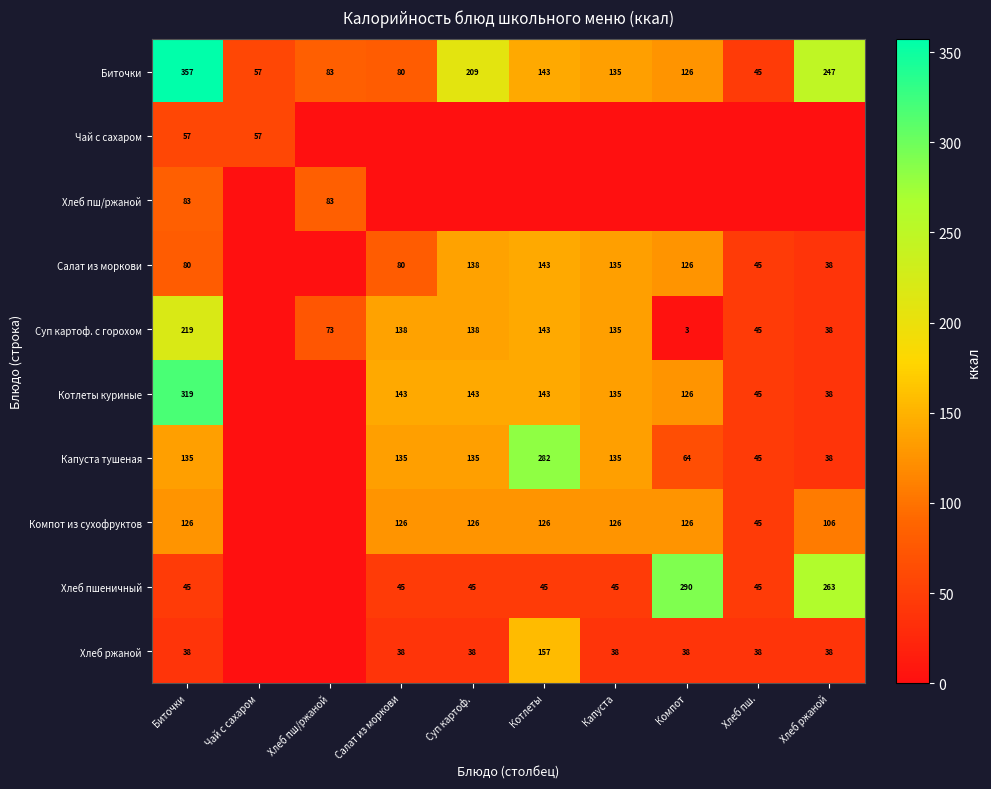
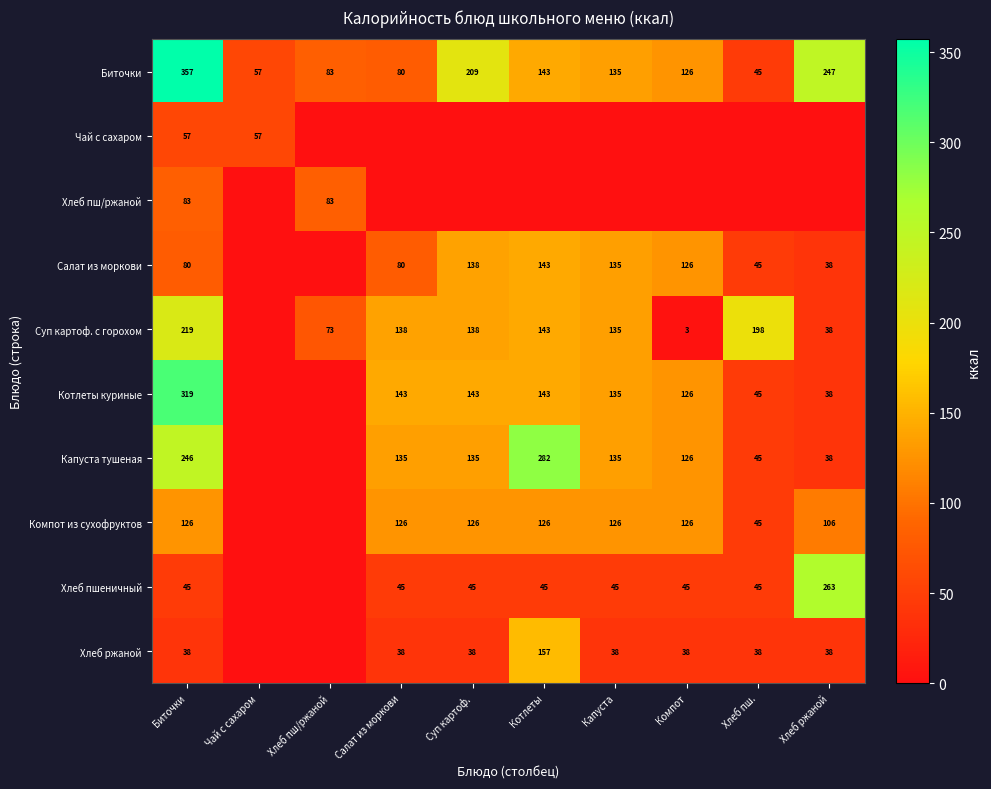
Суп картоф. с горохом, Хлеб пш.: 45 -> 198
Капуста тушеная, Биточки: 135 -> 246
Капуста тушеная, Компот: 64 -> 126
Хлеб пшеничный, Компот: 290 -> 45
